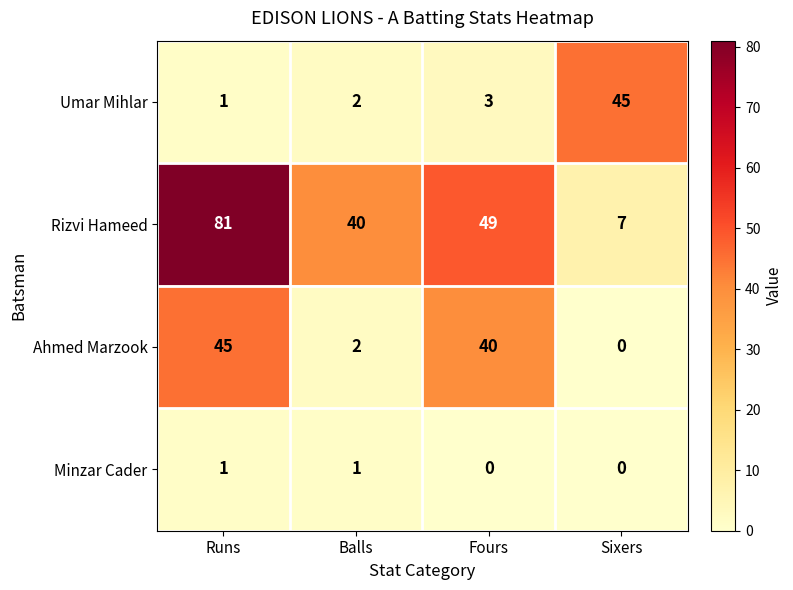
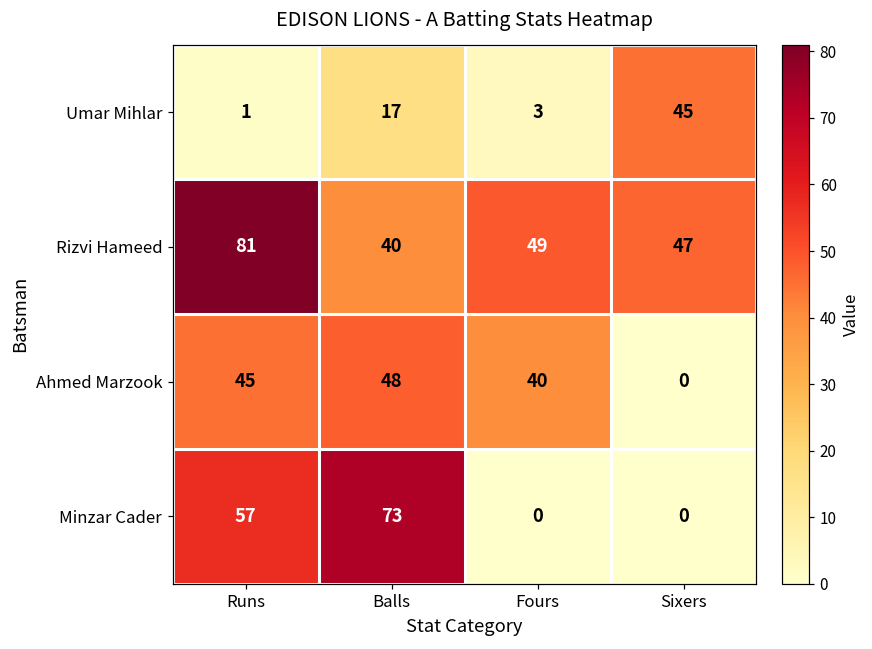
Umar Mihlar, Balls: 2 -> 17
Rizvi Hameed, Sixers: 7 -> 47
Ahmed Marzook, Balls: 2 -> 48
Minzar Cader, Runs: 1 -> 57
Minzar Cader, Balls: 1 -> 73
